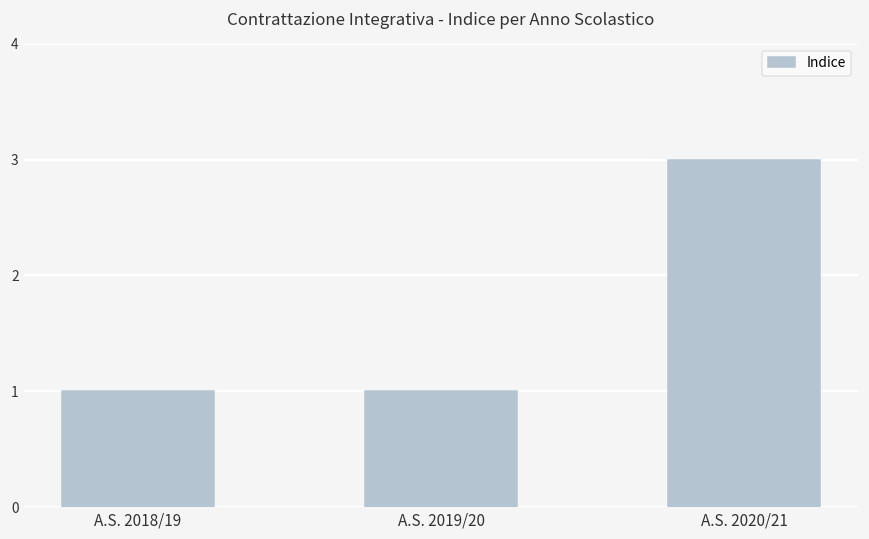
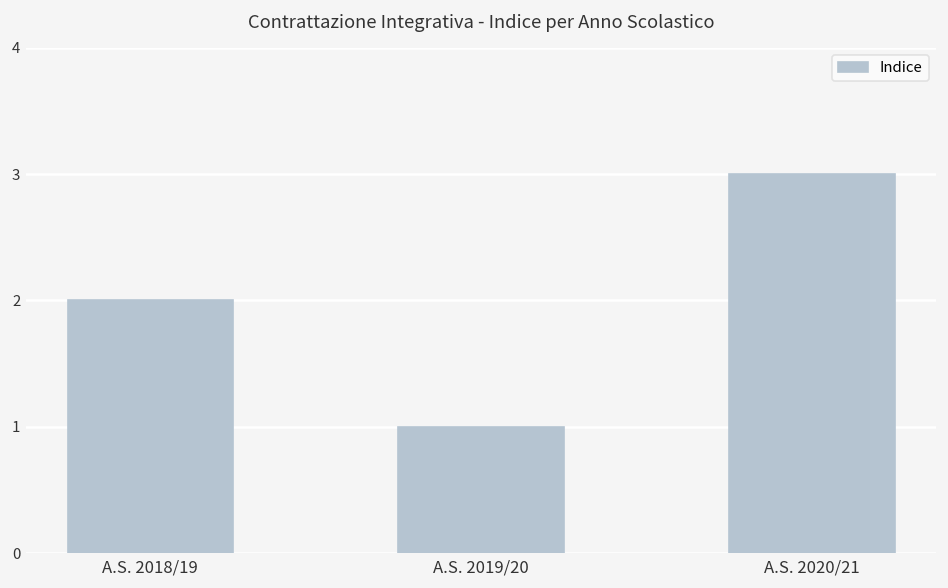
A.S. 2018/19: 1 -> 2
